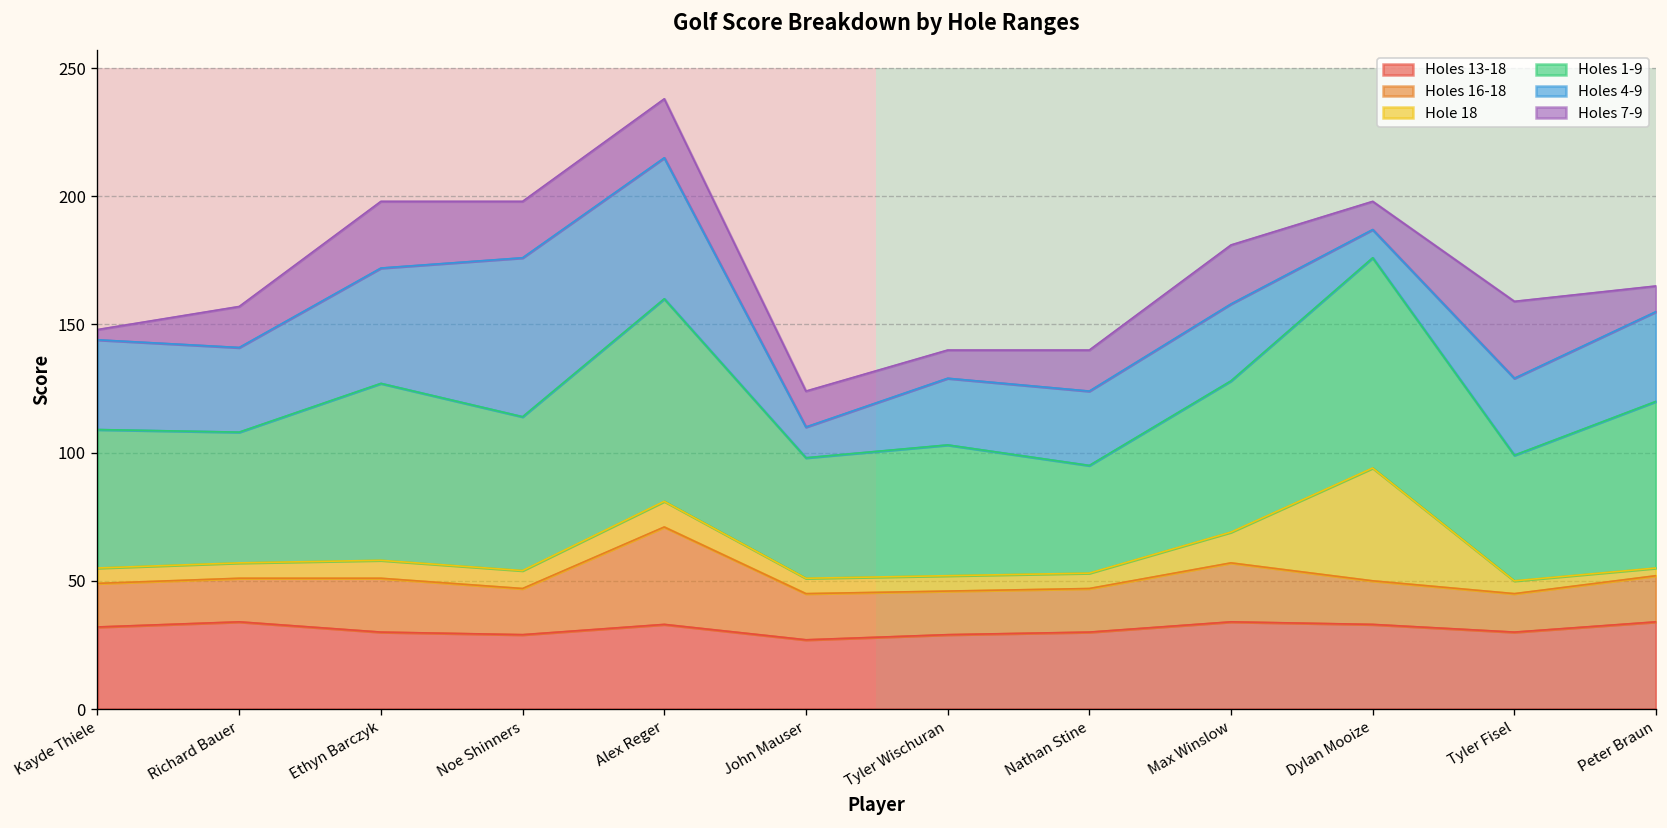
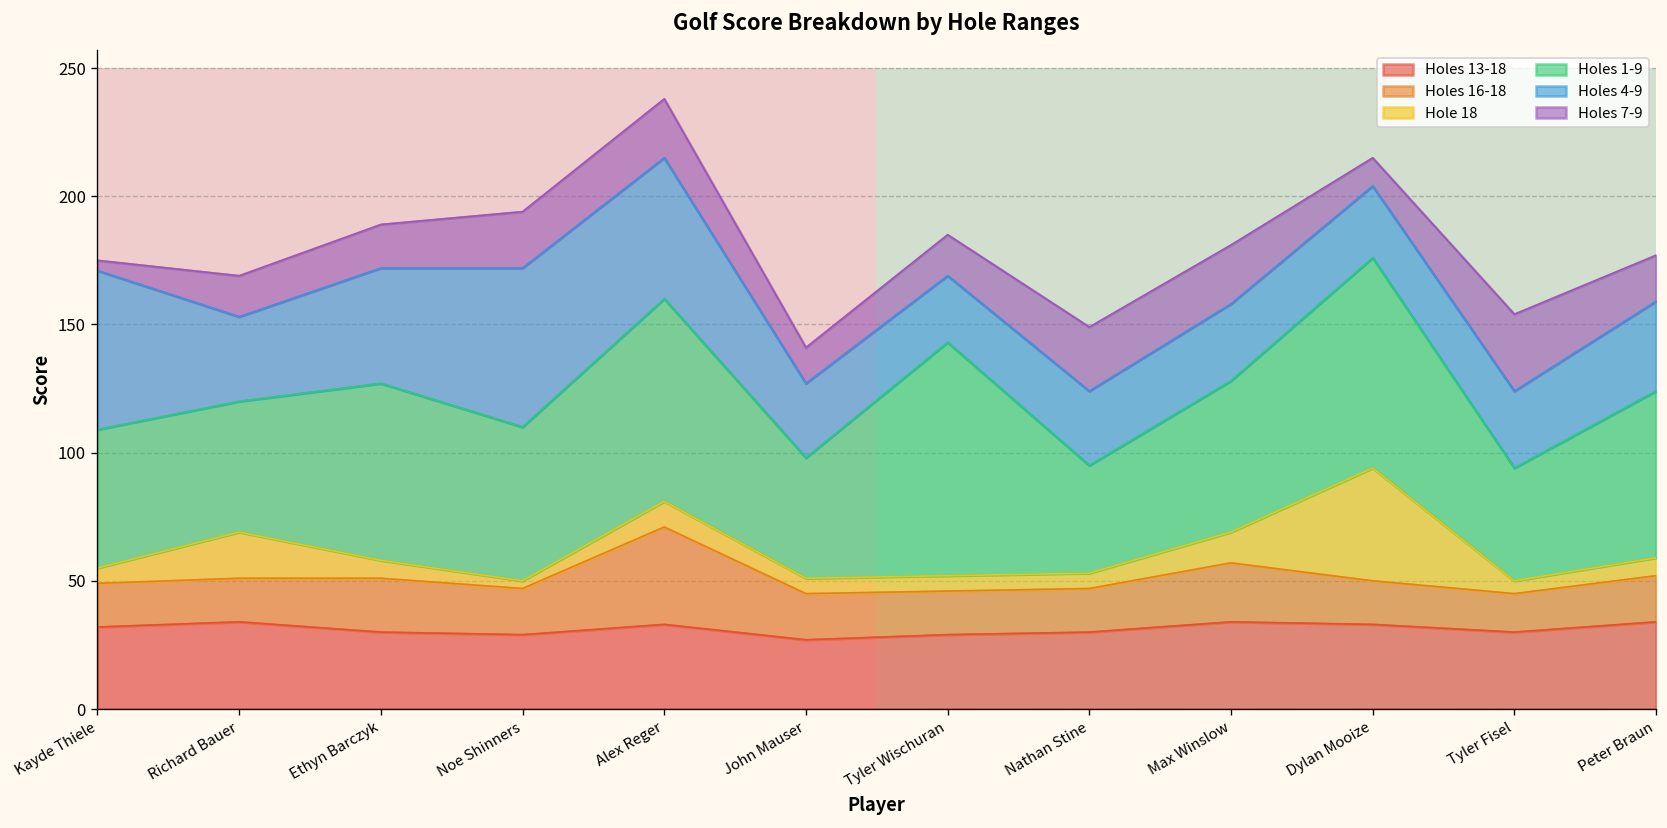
Holes 4-9, Kayde Thiele: 35 -> 62
Hole 18, Richard Bauer: 6 -> 18
Holes 7-9, Ethyn Barczyk: 26 -> 17
Hole 18, Noe Shinners: 7 -> 3
Holes 4-9, John Mauser: 12 -> 29
Holes 1-9, Tyler Wischuran: 51 -> 91
Holes 7-9, Tyler Wischuran: 11 -> 16
Holes 7-9, Nathan Stine: 16 -> 25
Holes 4-9, Dylan Mooize: 11 -> 28
Holes 1-9, Tyler Fisel: 49 -> 44
Hole 18, Peter Braun: 3 -> 7
Holes 7-9, Peter Braun: 10 -> 18
